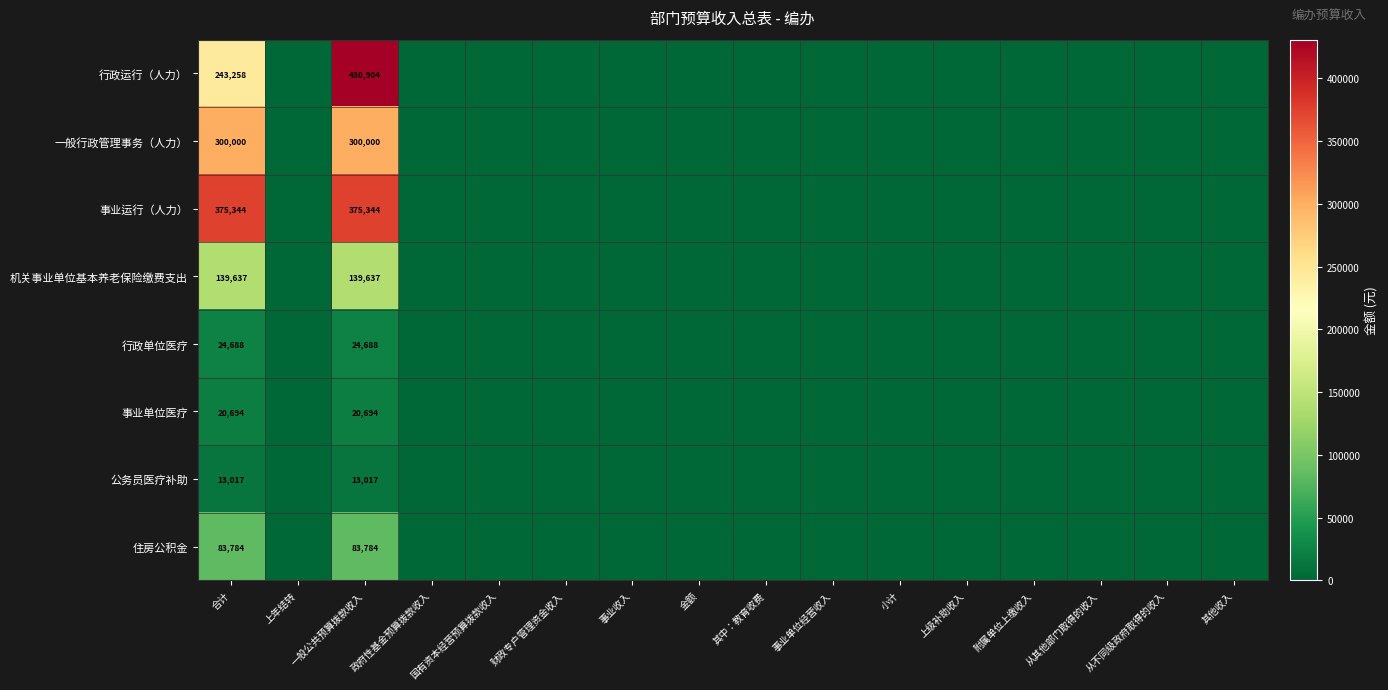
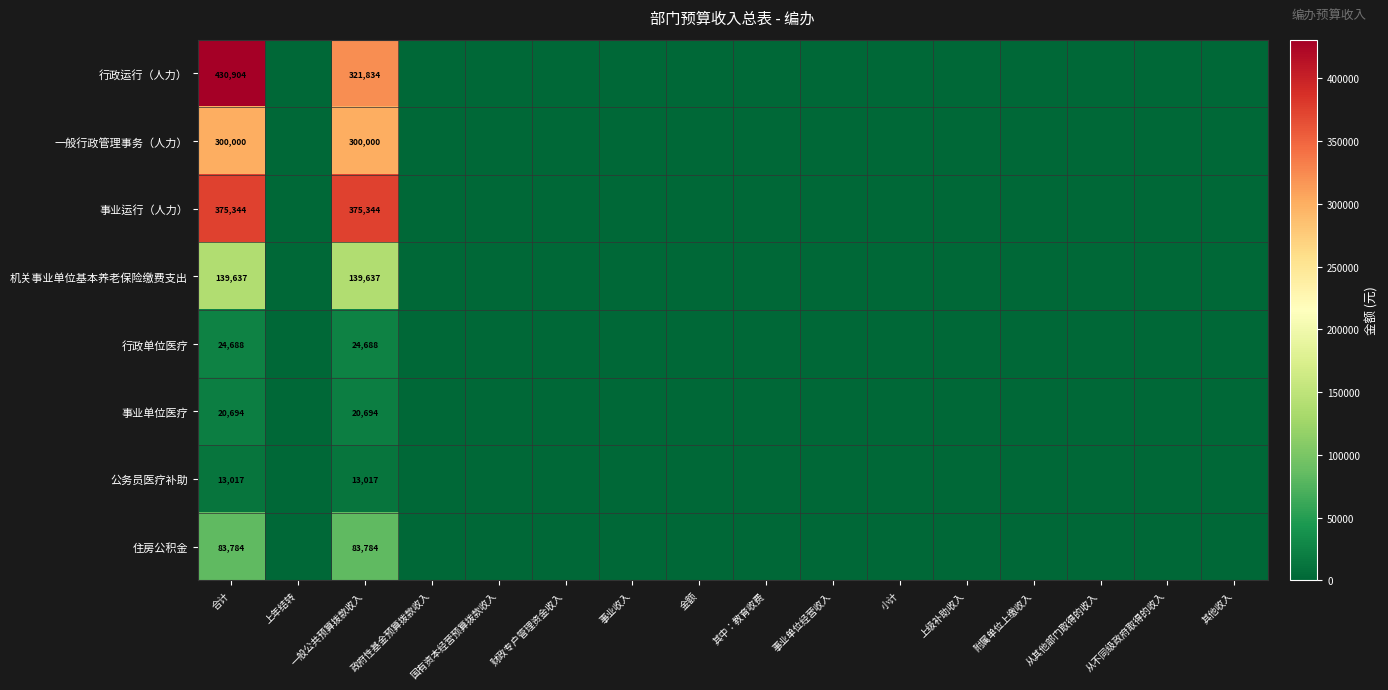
行政运行（人力）, 合计: 243,258 -> 430,904
行政运行（人力）, 一般公共预算拨款收入: 430,904 -> 321,834
